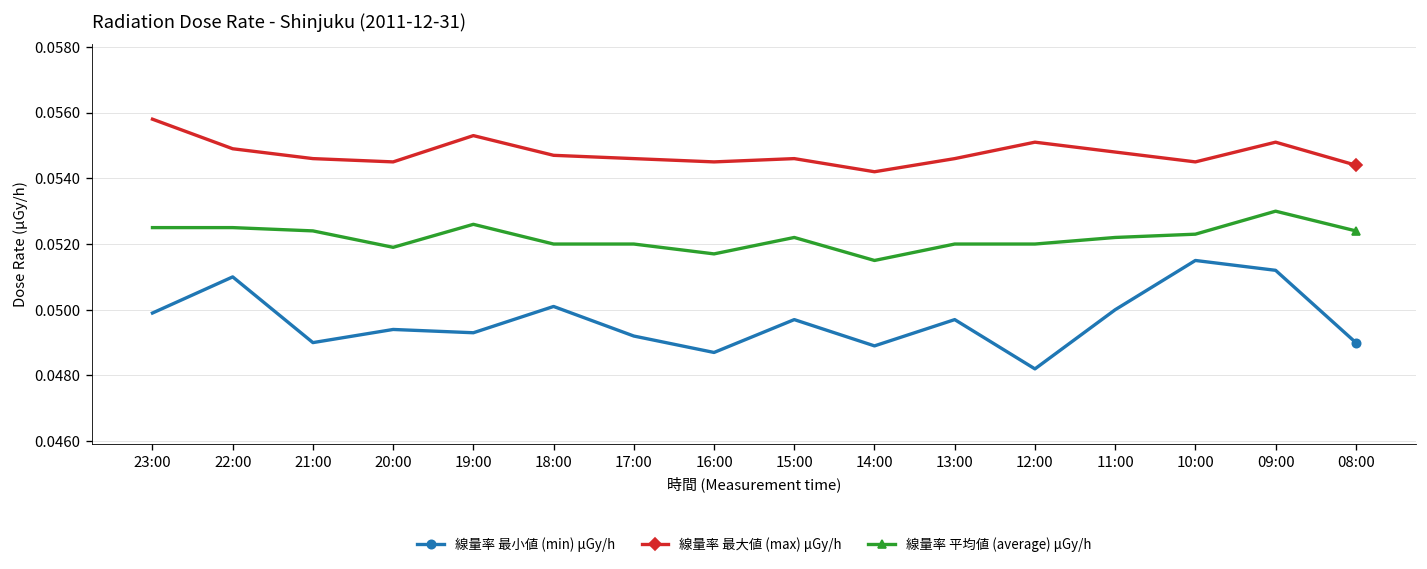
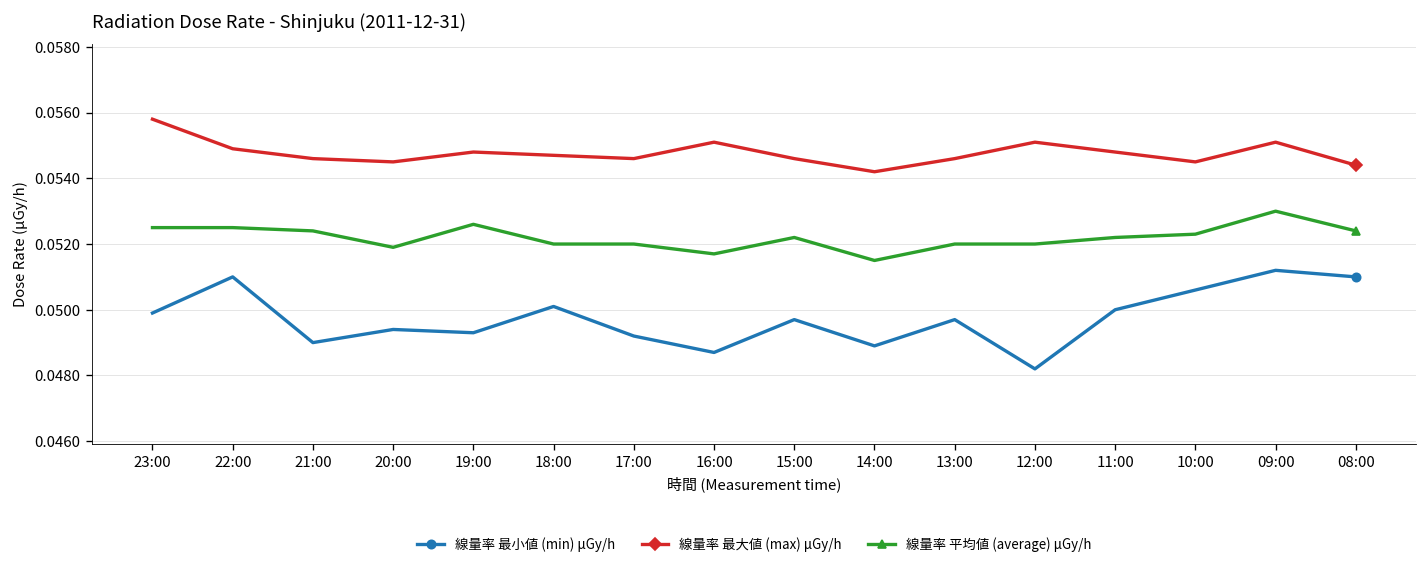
線量率 最大値 (max) μGy/h, 19:00: 0.0553 -> 0.0548
線量率 最大値 (max) μGy/h, 16:00: 0.0545 -> 0.0551
線量率 最小値 (min) μGy/h, 10:00: 0.0515 -> 0.0506
線量率 最小値 (min) μGy/h, 08:00: 0.049 -> 0.051
